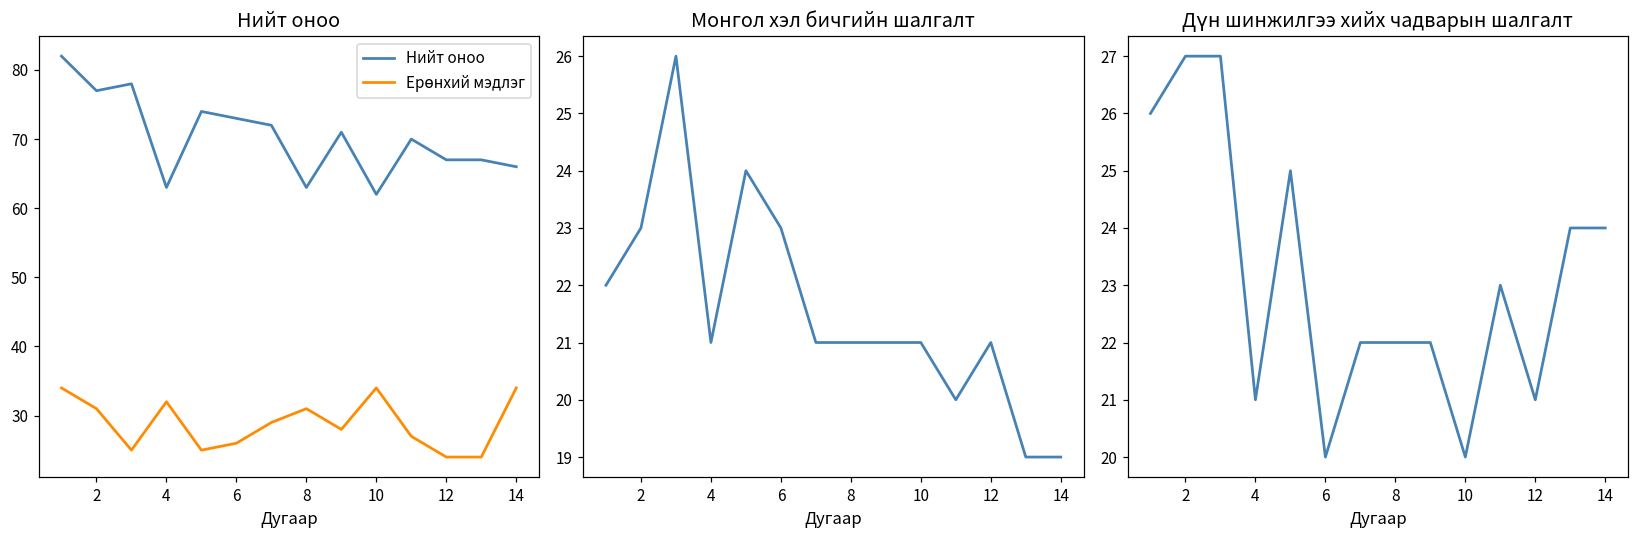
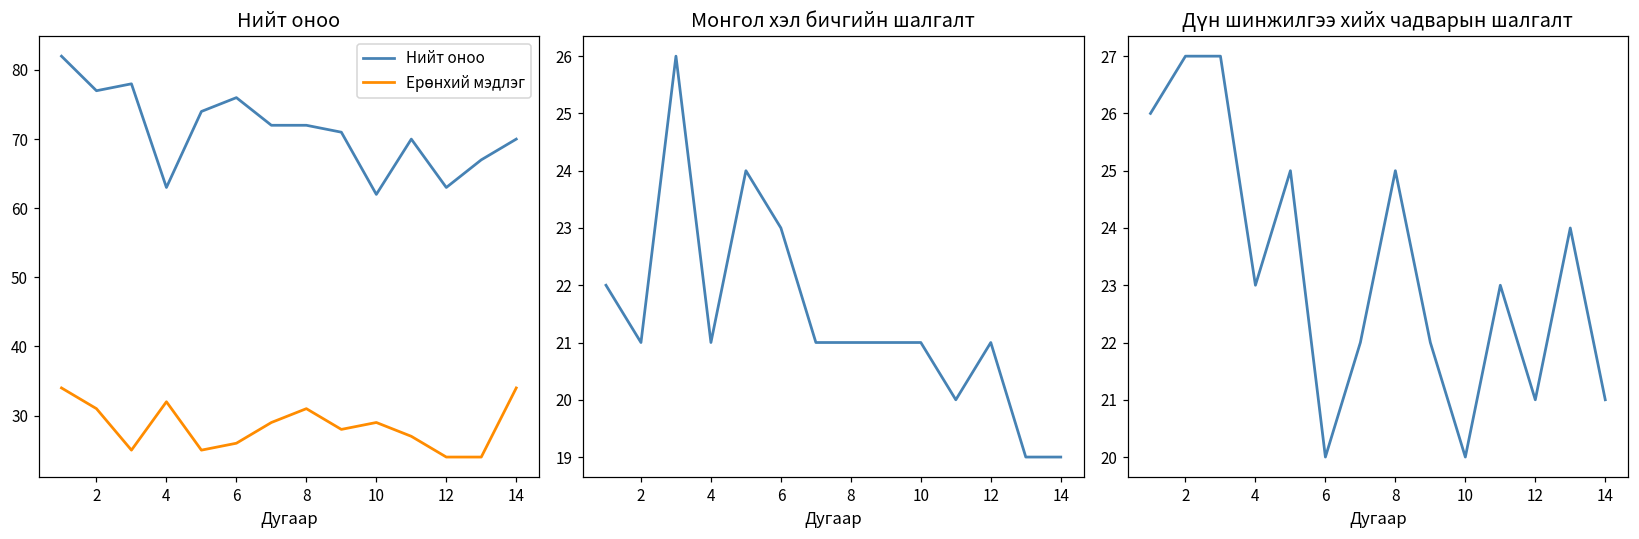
Нийт оноо, Нийт оноо, 6: 73 -> 76
Нийт оноо, Нийт оноо, 8: 63 -> 72
Нийт оноо, Ерөнхий мэдлэг, 10: 34 -> 29
Нийт оноо, Нийт оноо, 12: 67 -> 63
Нийт оноо, Нийт оноо, 14: 66 -> 70
Монгол хэл бичгийн шалгалт, 2: 23 -> 21
Дүн шинжилгээ хийх чадварын шалгалт, 4: 21 -> 23
Дүн шинжилгээ хийх чадварын шалгалт, 8: 22 -> 25
Дүн шинжилгээ хийх чадварын шалгалт, 14: 24 -> 21
